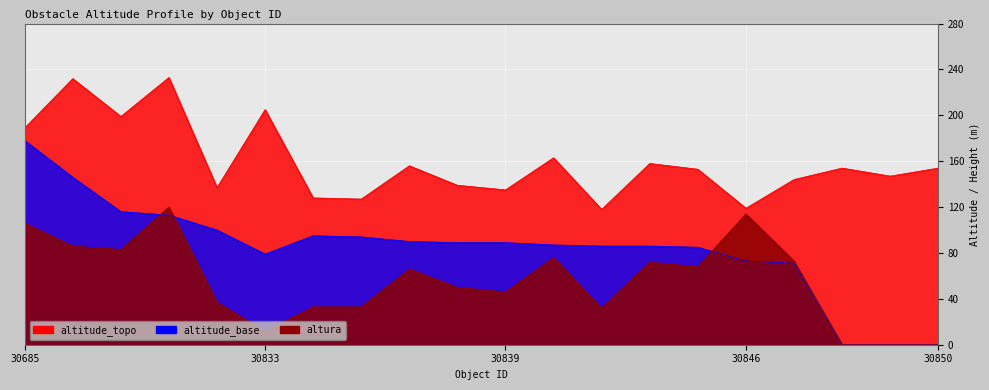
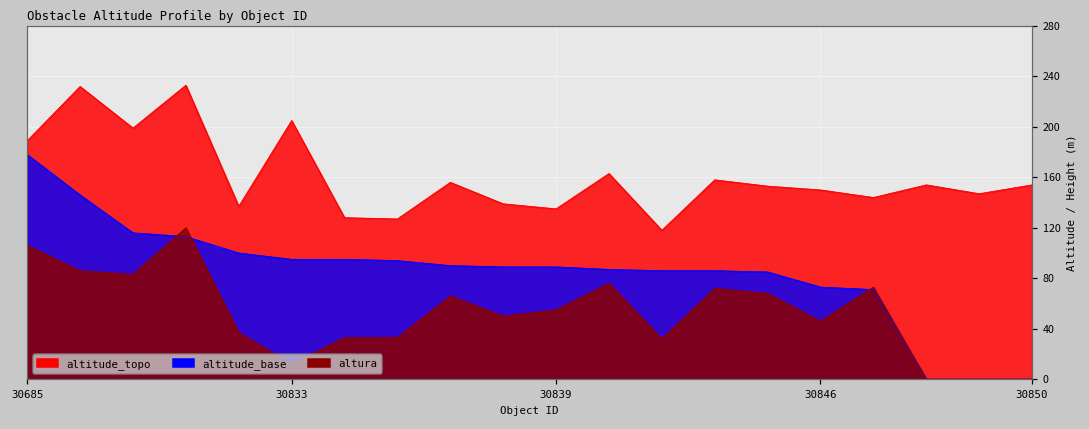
altitude_base, 30833: 79 -> 95
altura, 30839: 46 -> 55
altitude_topo, 30846: 119 -> 150
altura, 30846: 114 -> 46
